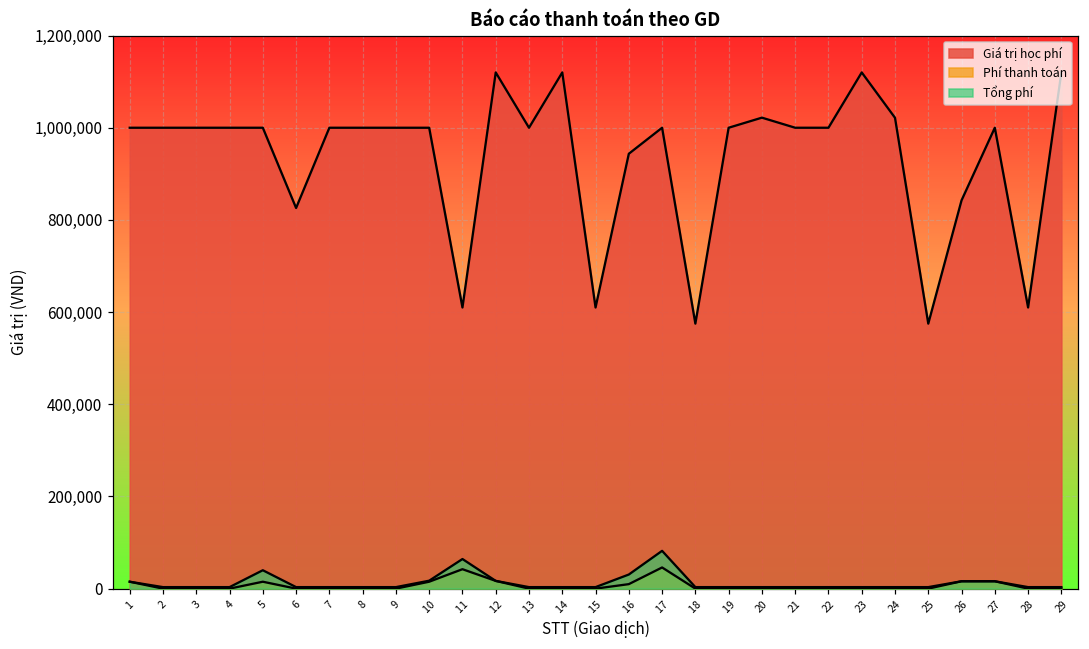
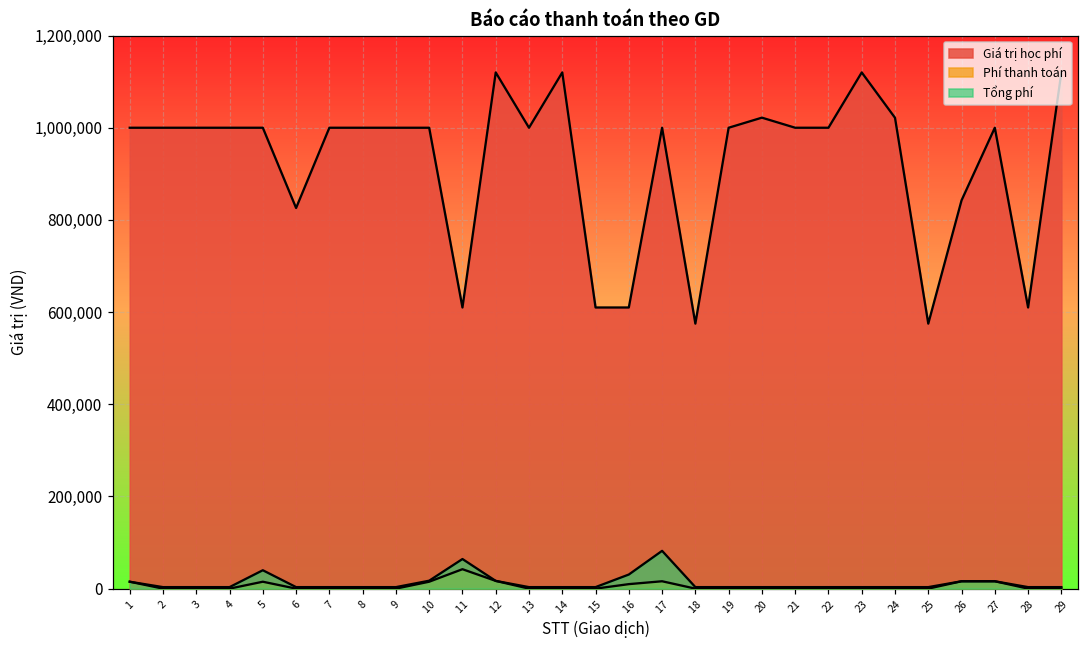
Giá trị học phí, 16: 940,000 -> 610,000
Phí thanh toán, 17: 50,000 -> 20,000
